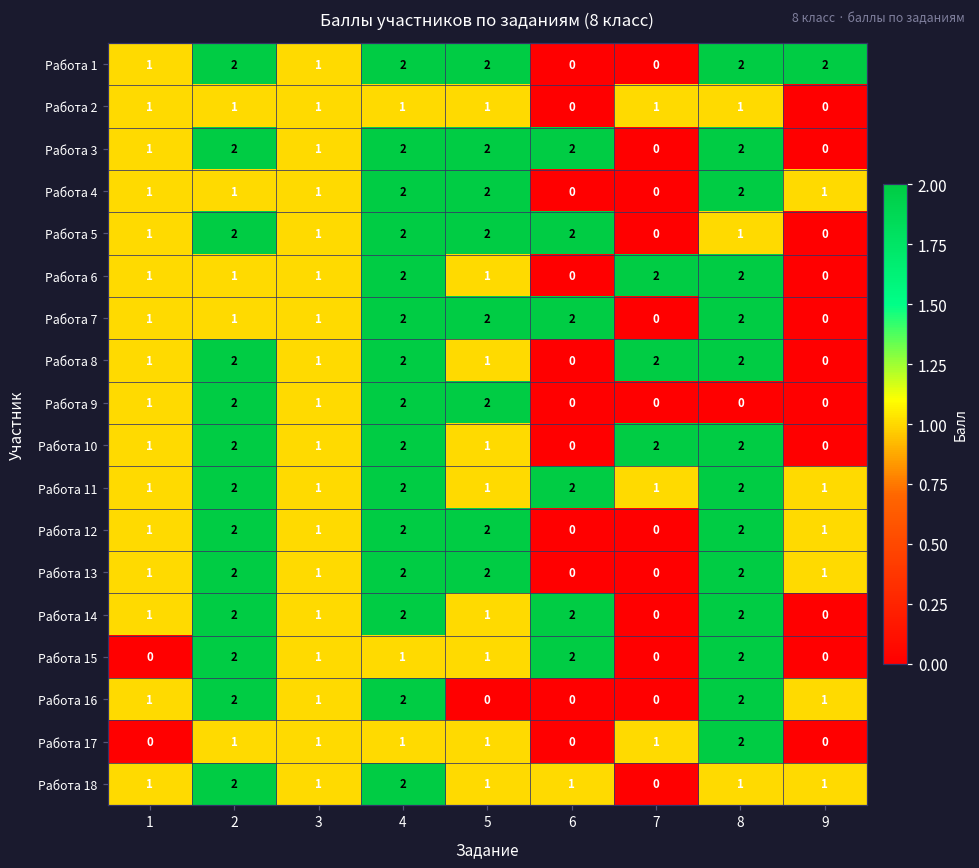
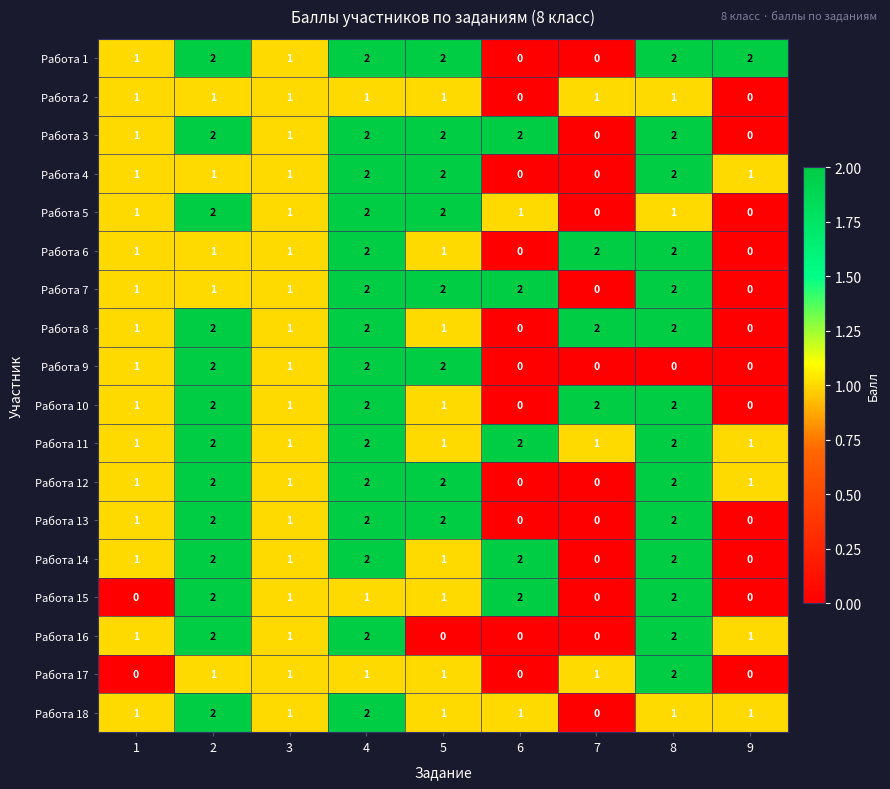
Работа 5, 6: 2 -> 1
Работа 13, 9: 1 -> 0
